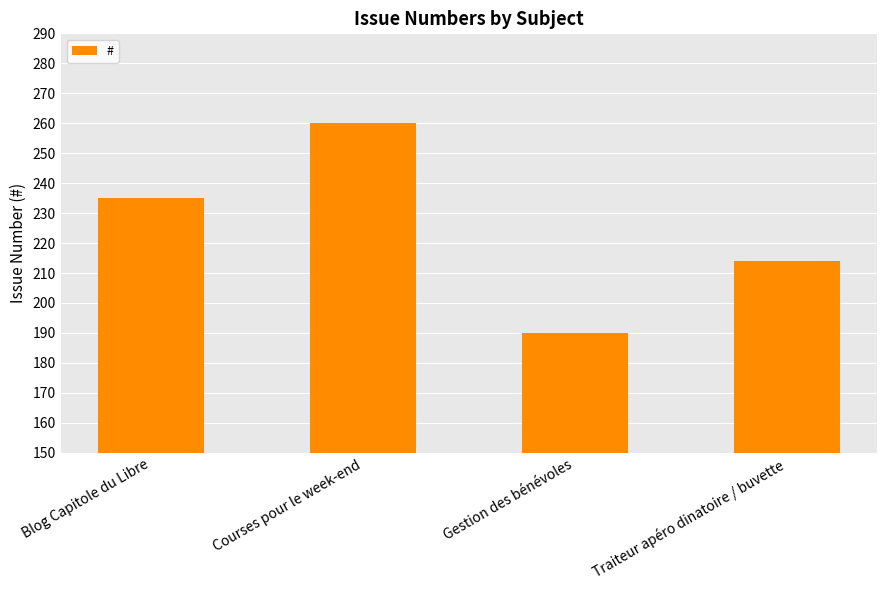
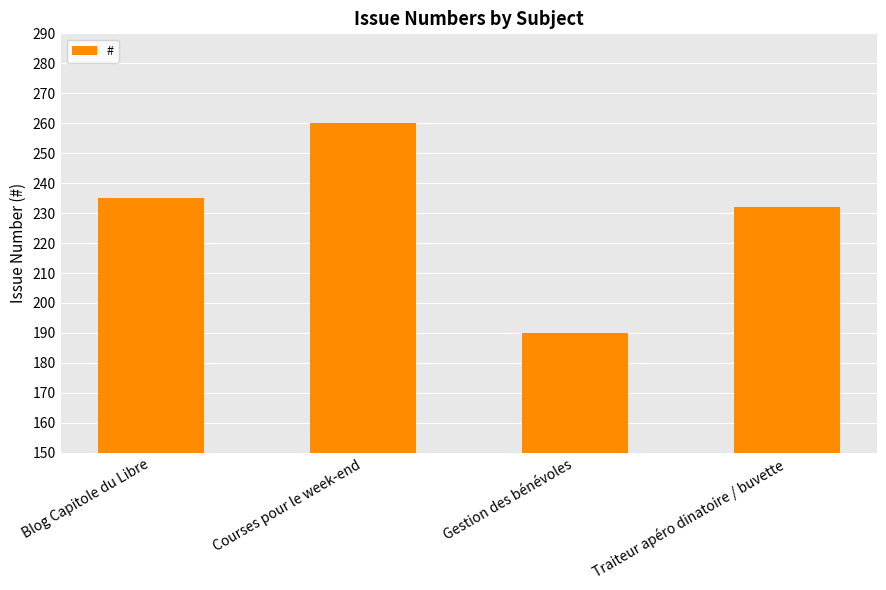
Traiteur apéro dinatoire / buvette: 214 -> 232
